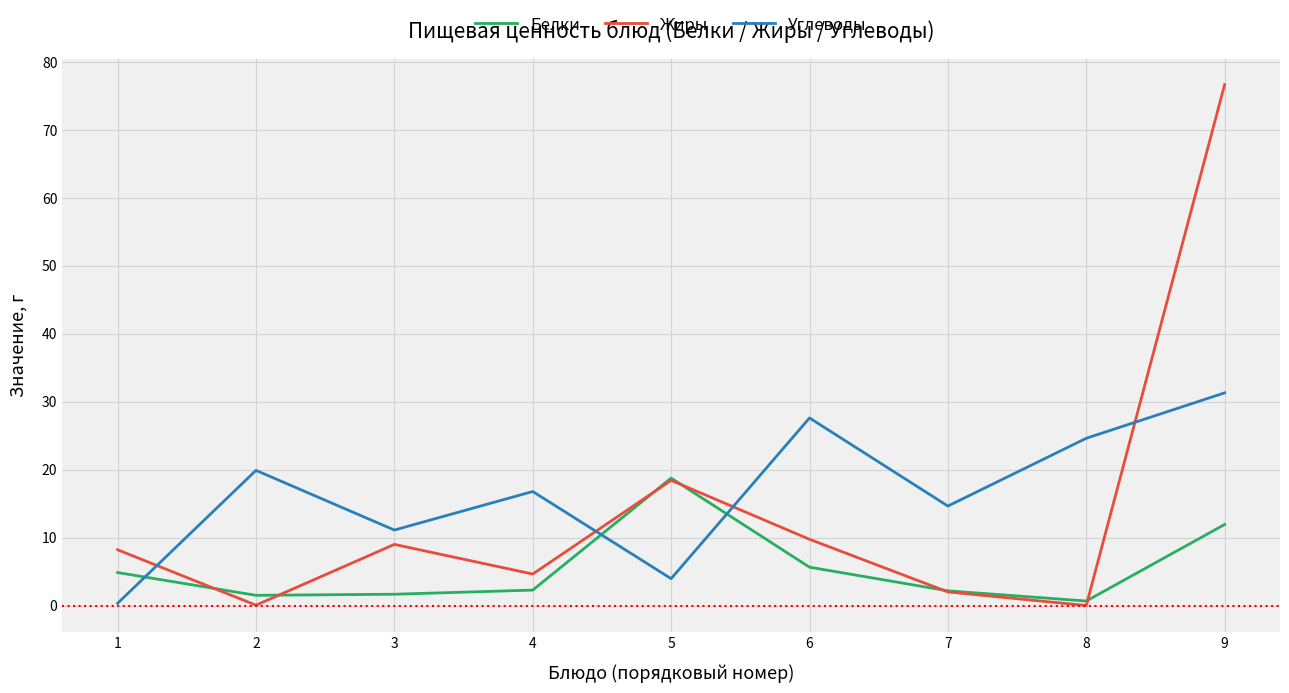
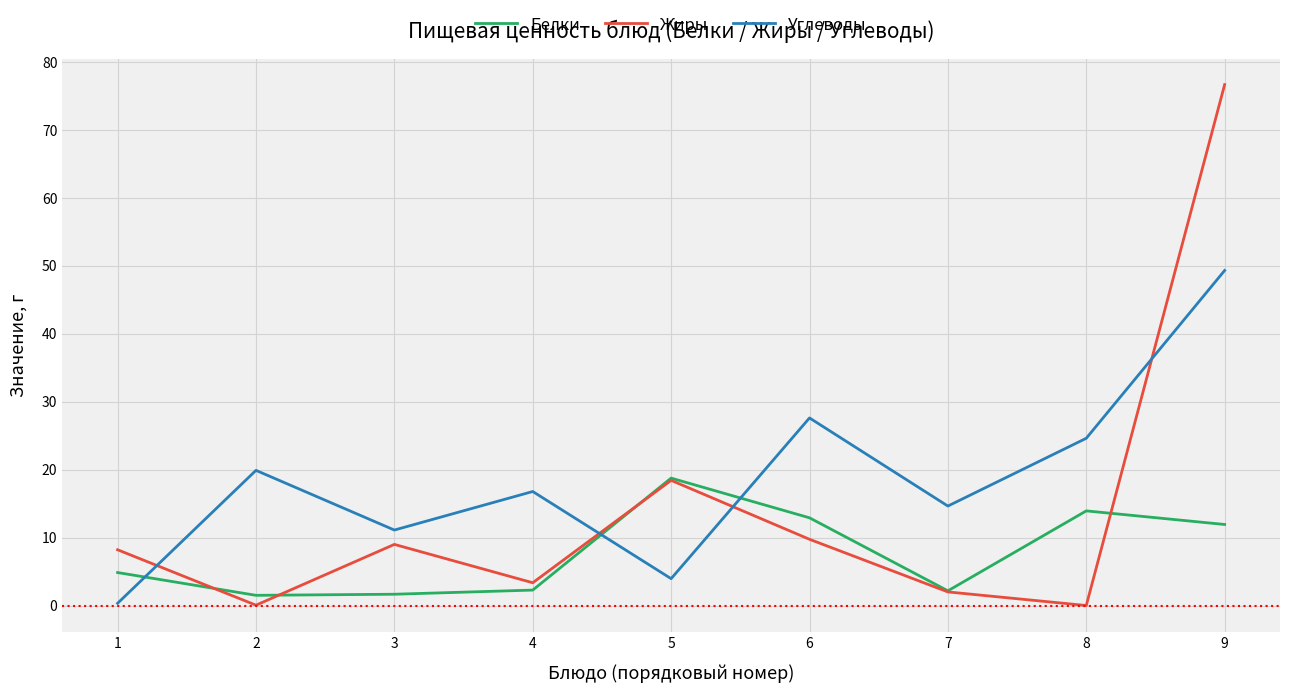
Жиры, 4: 5 -> 3
Белки, 6: 6 -> 13
Белки, 8: 1 -> 14
Углеводы, 9: 31 -> 49
